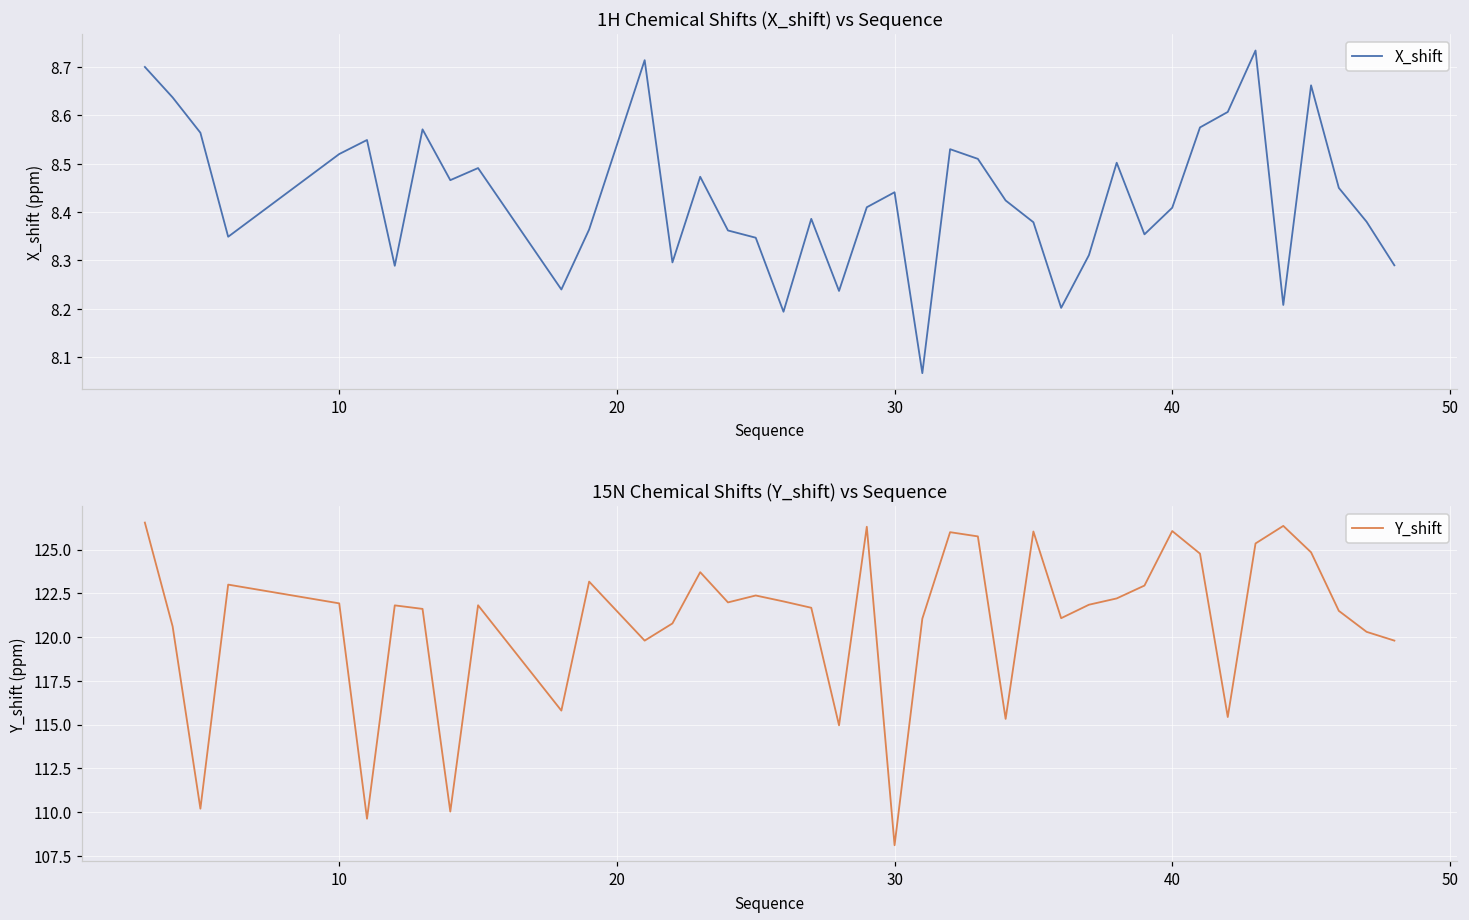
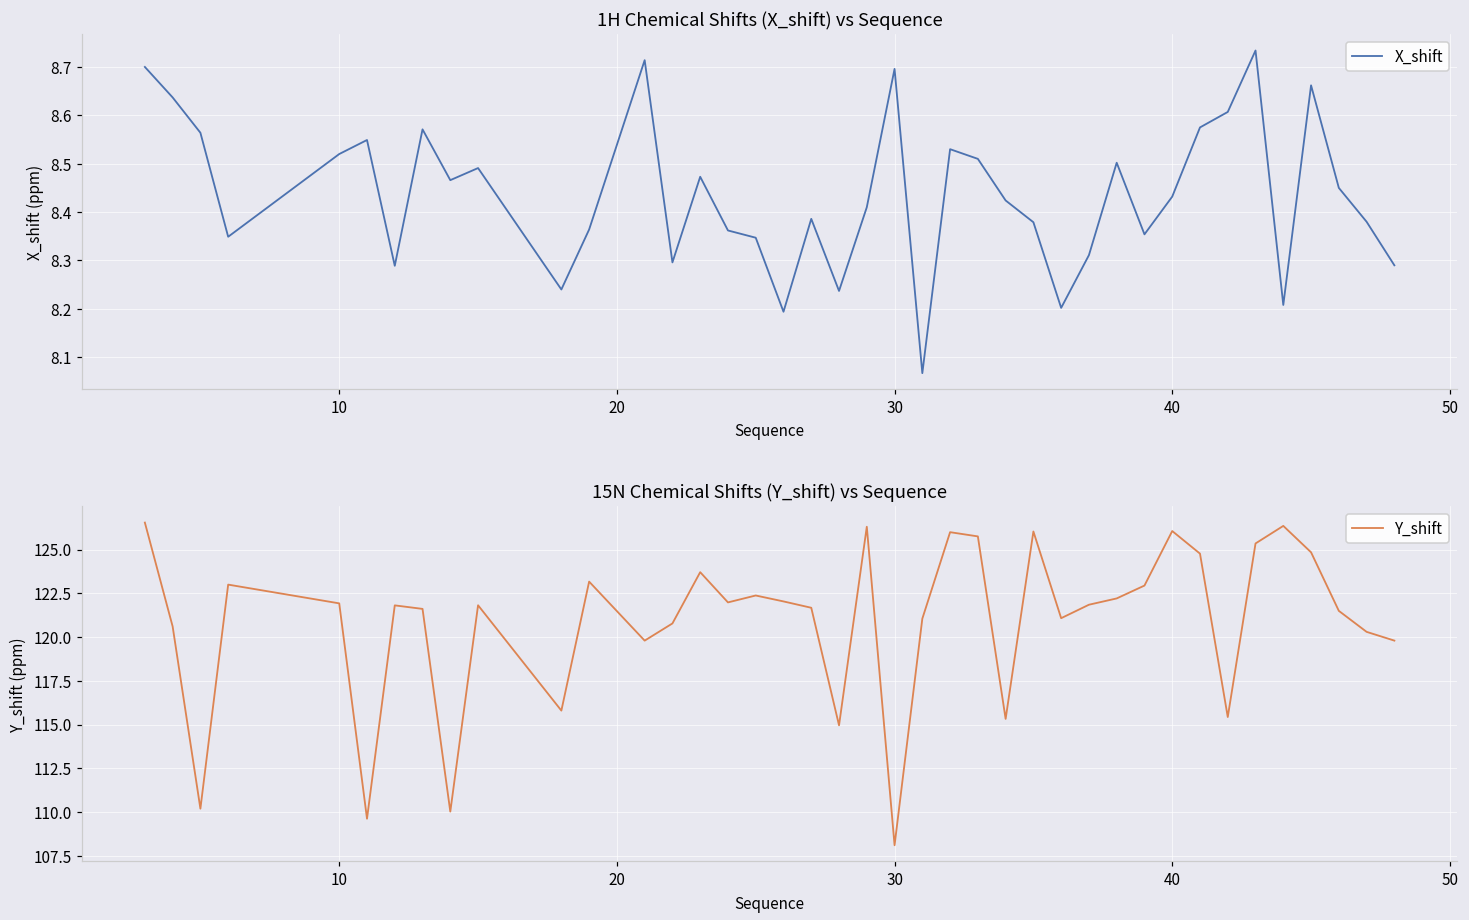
1H Chemical Shifts (X_shift) vs Sequence, 30: 8.44 -> 8.70
1H Chemical Shifts (X_shift) vs Sequence, 40: 8.41 -> 8.43
